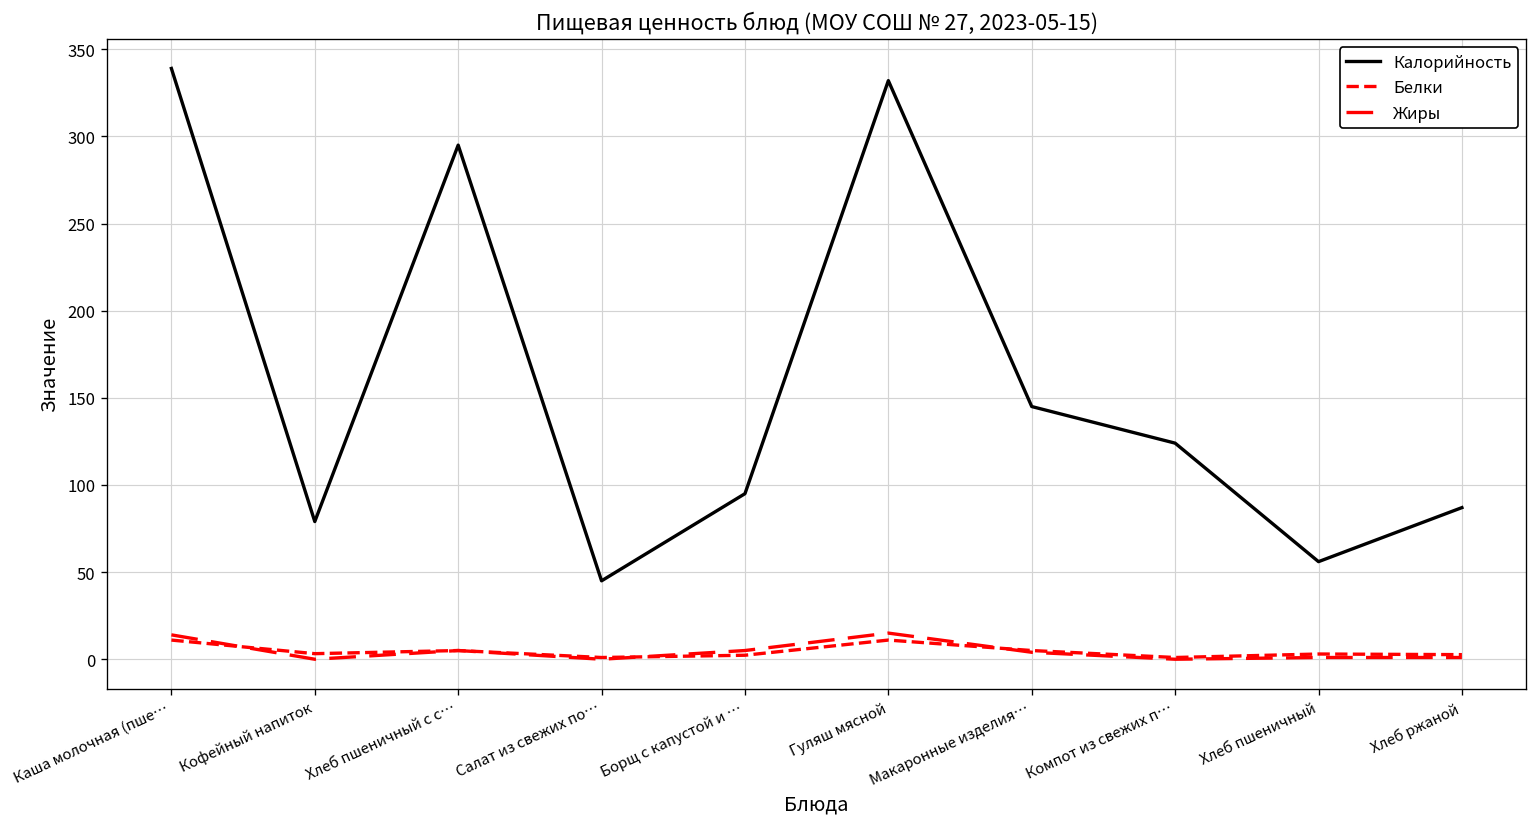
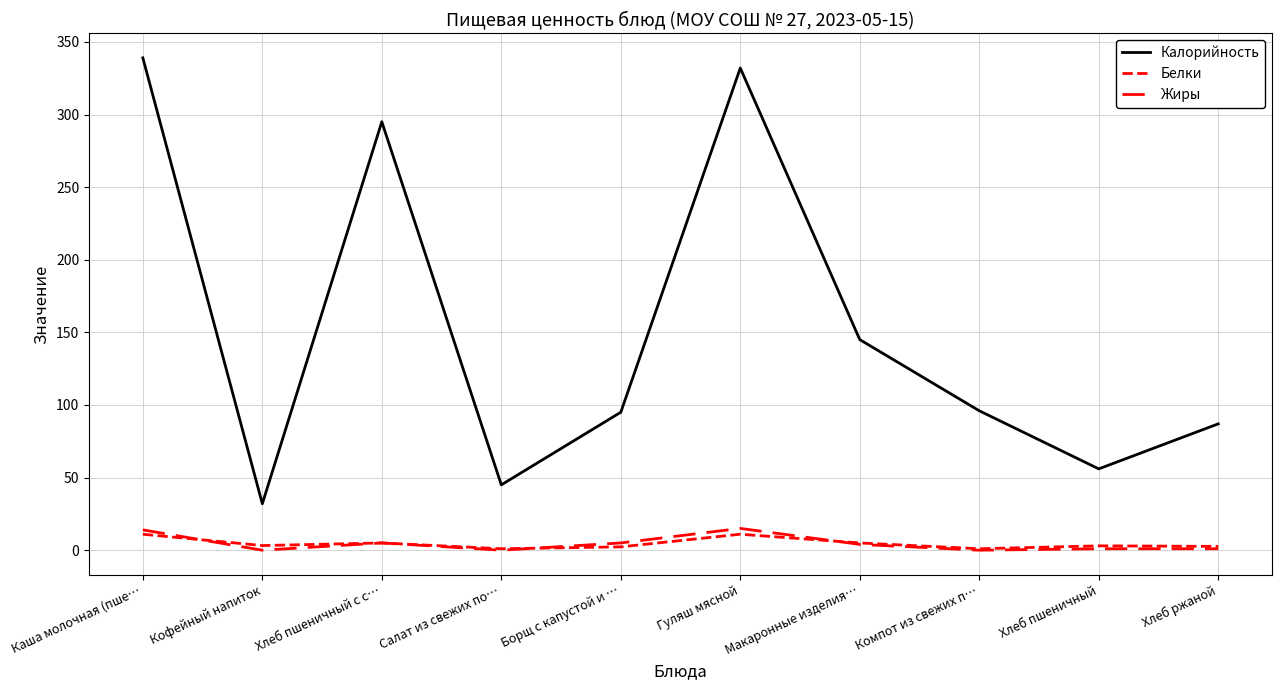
Калорийность, Кофейный напиток: 79 -> 32
Калорийность, Компот из свежих п…: 124 -> 96
